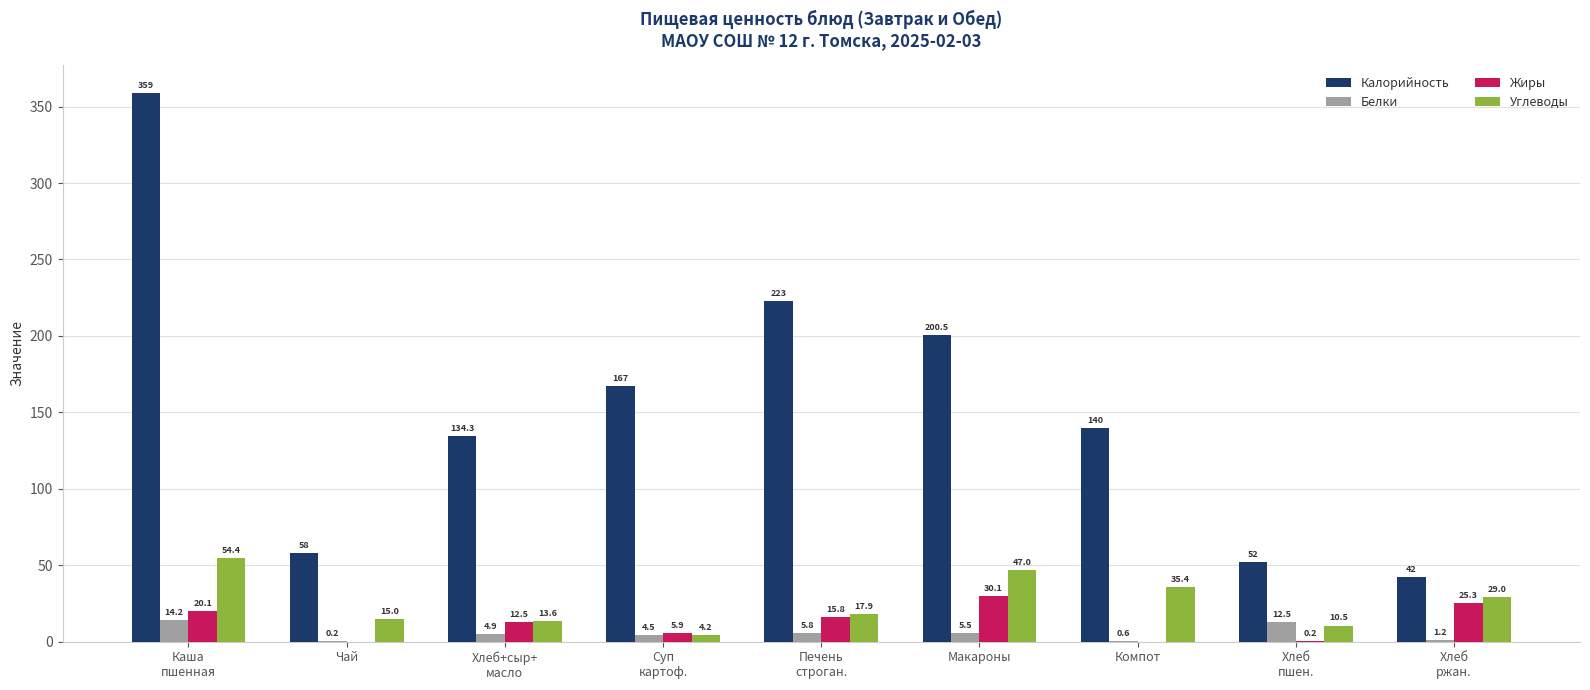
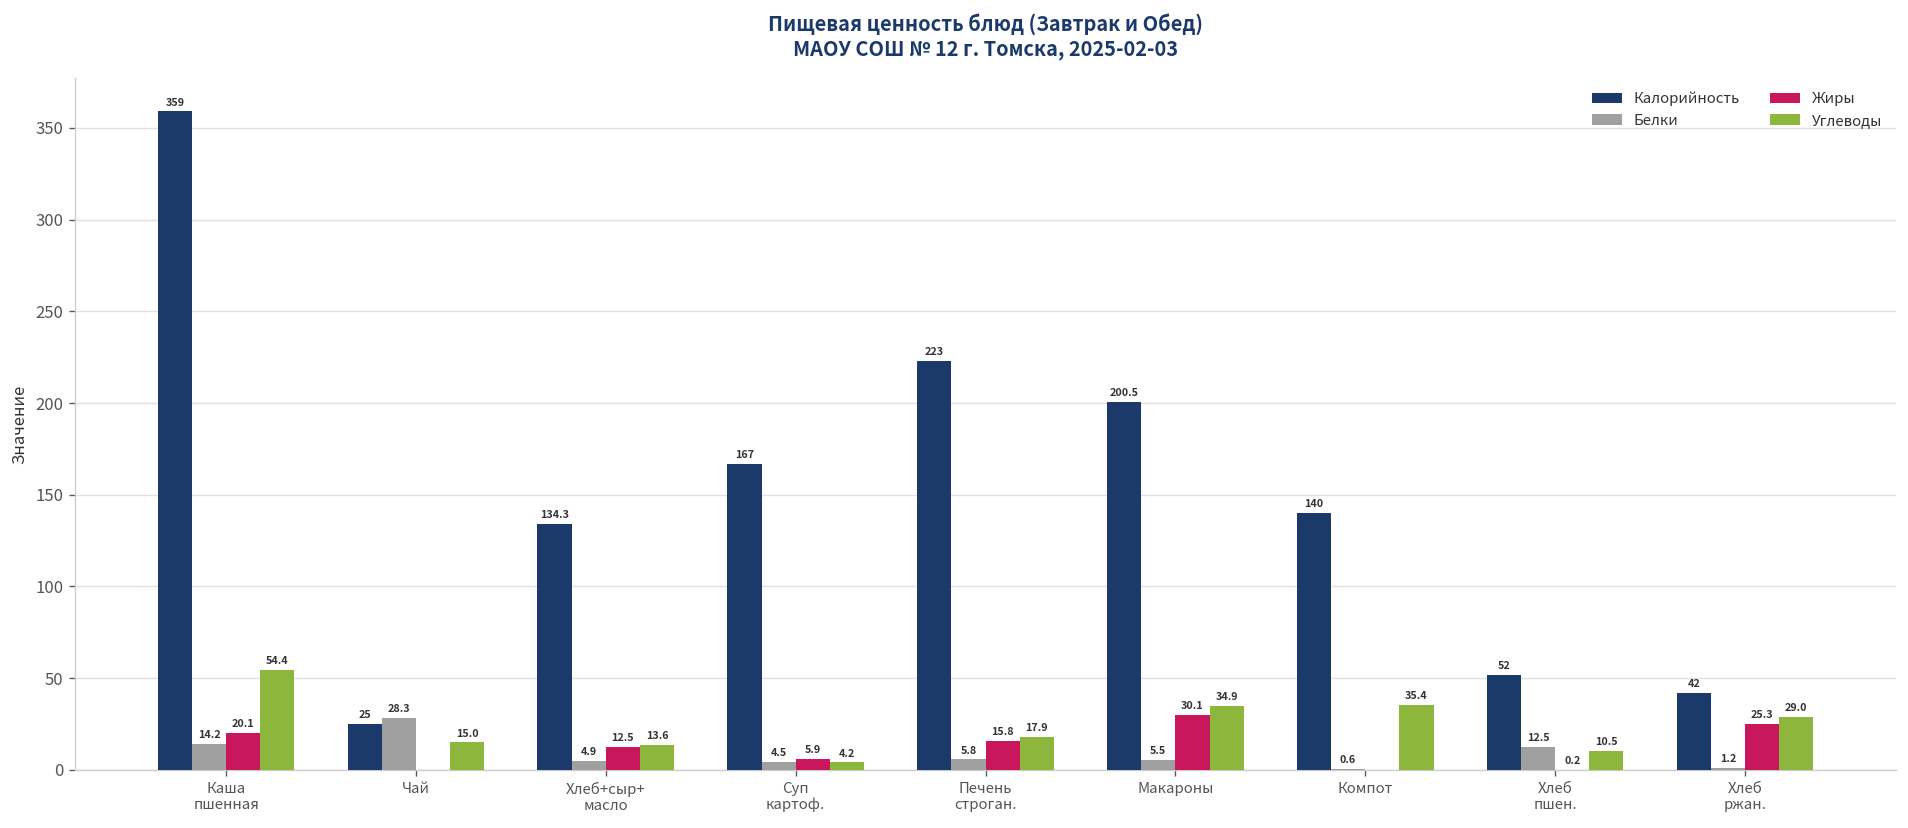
Калорийность, Чай: 58 -> 25
Белки, Чай: 0.2 -> 28.3
Углеводы, Макароны: 47.0 -> 34.9
